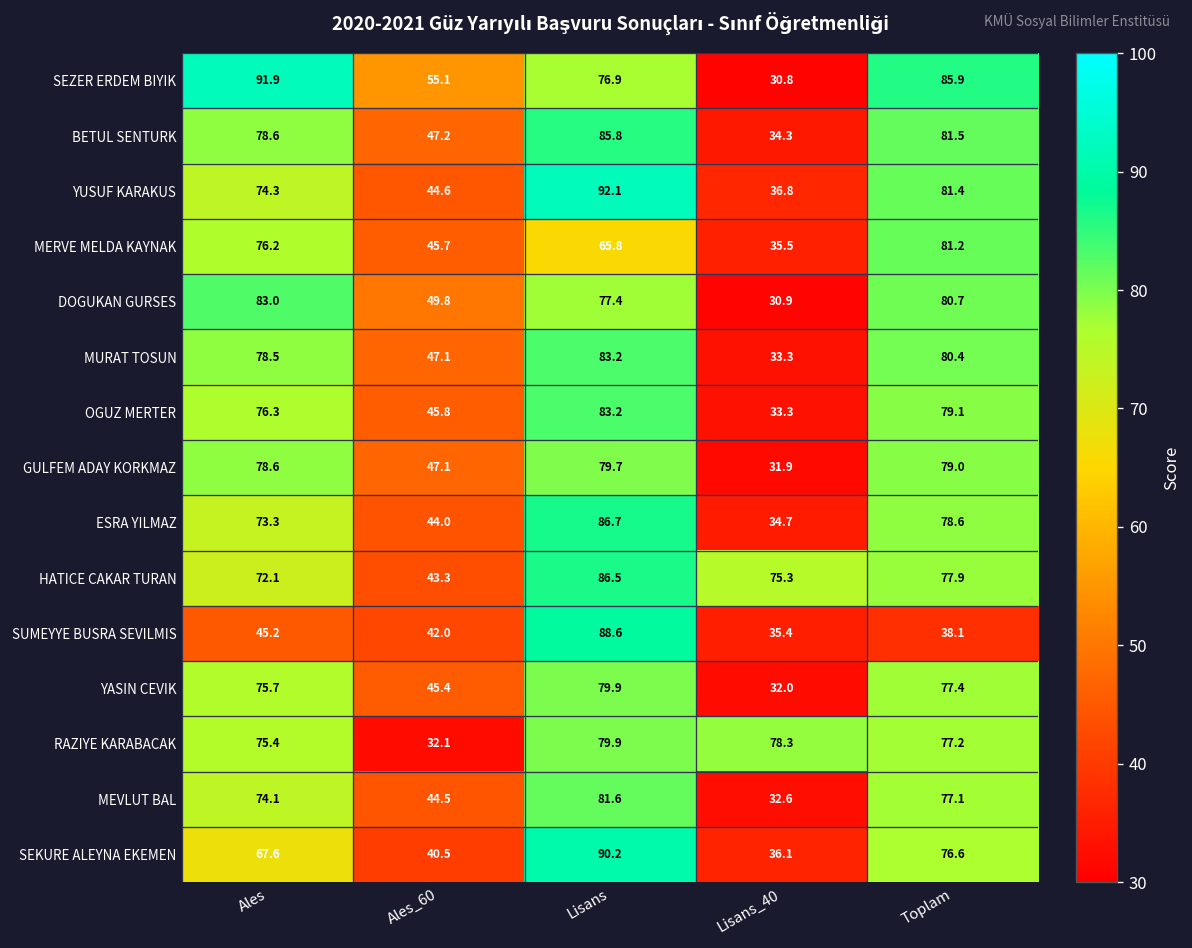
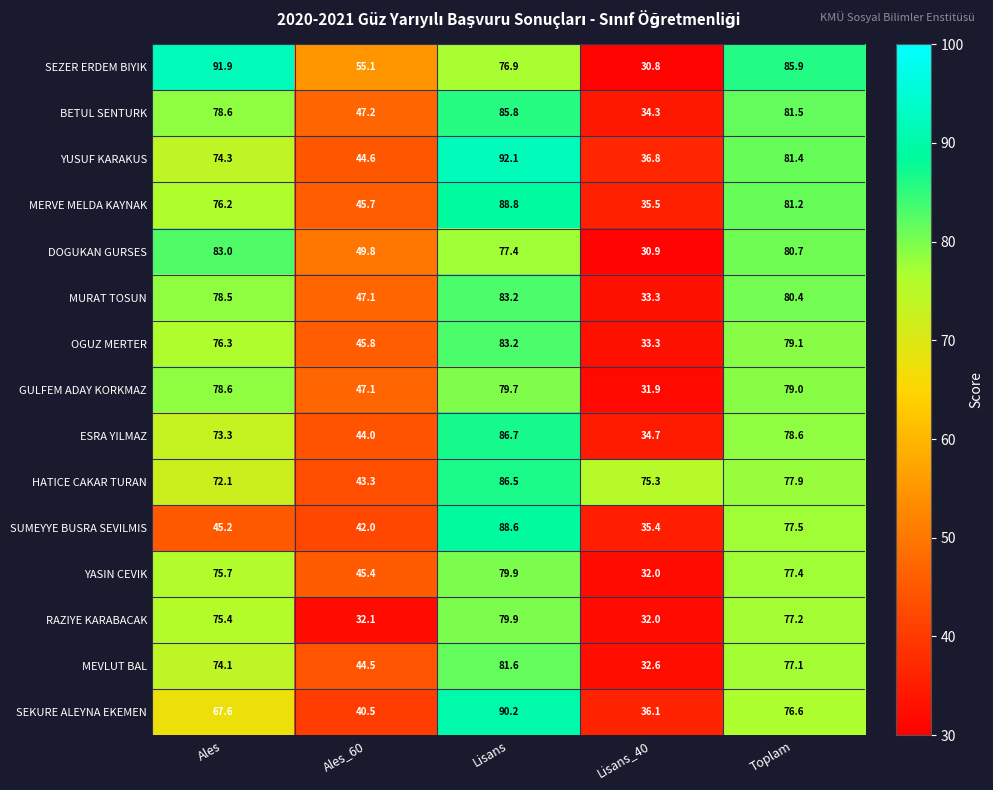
MERVE MELDA KAYNAK, Lisans: 65.8 -> 88.8
SUMEYYE BUSRA SEVILMIS, Toplam: 38.1 -> 77.5
RAZIYE KARABACAK, Lisans_40: 78.3 -> 32.0
